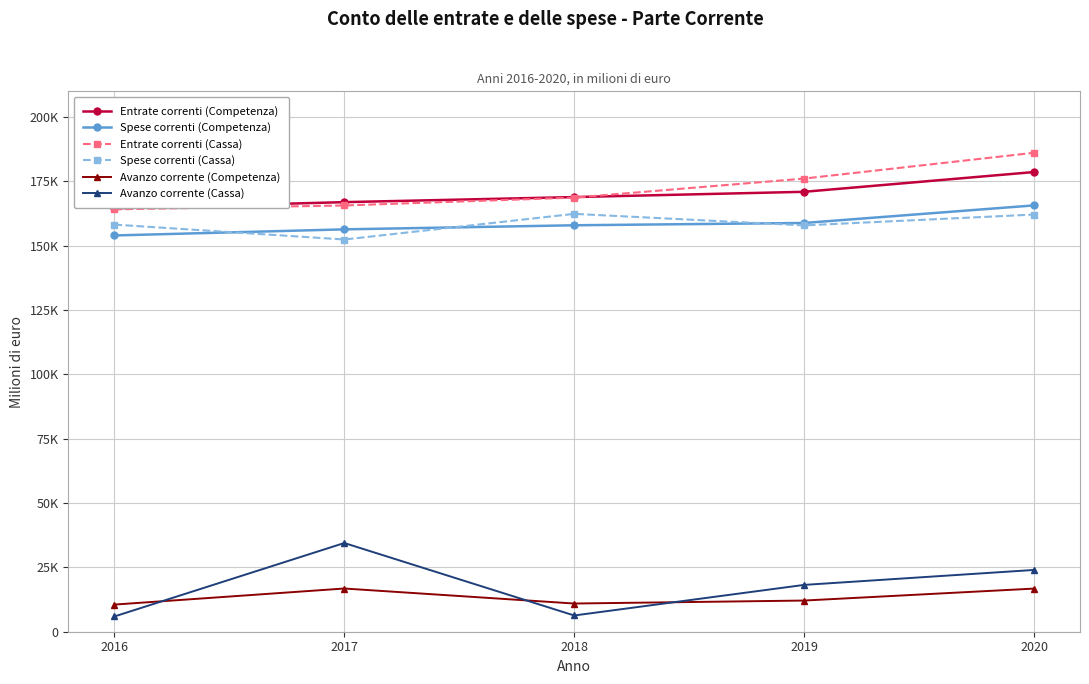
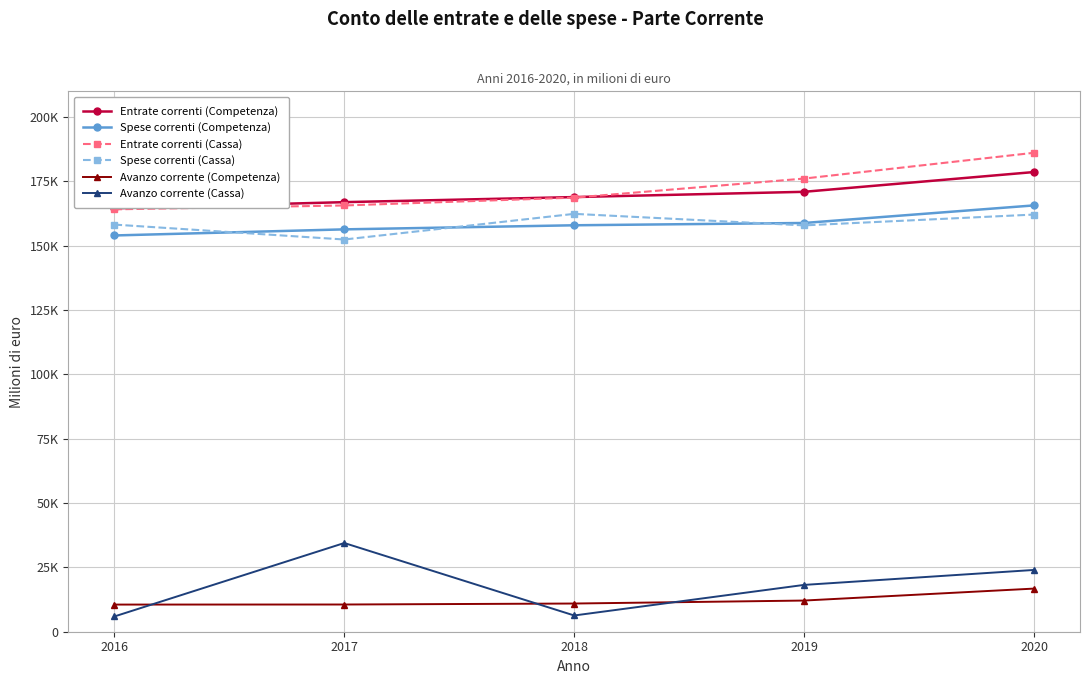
Avanzo corrente (Competenza), 2017: 17000 -> 11000
